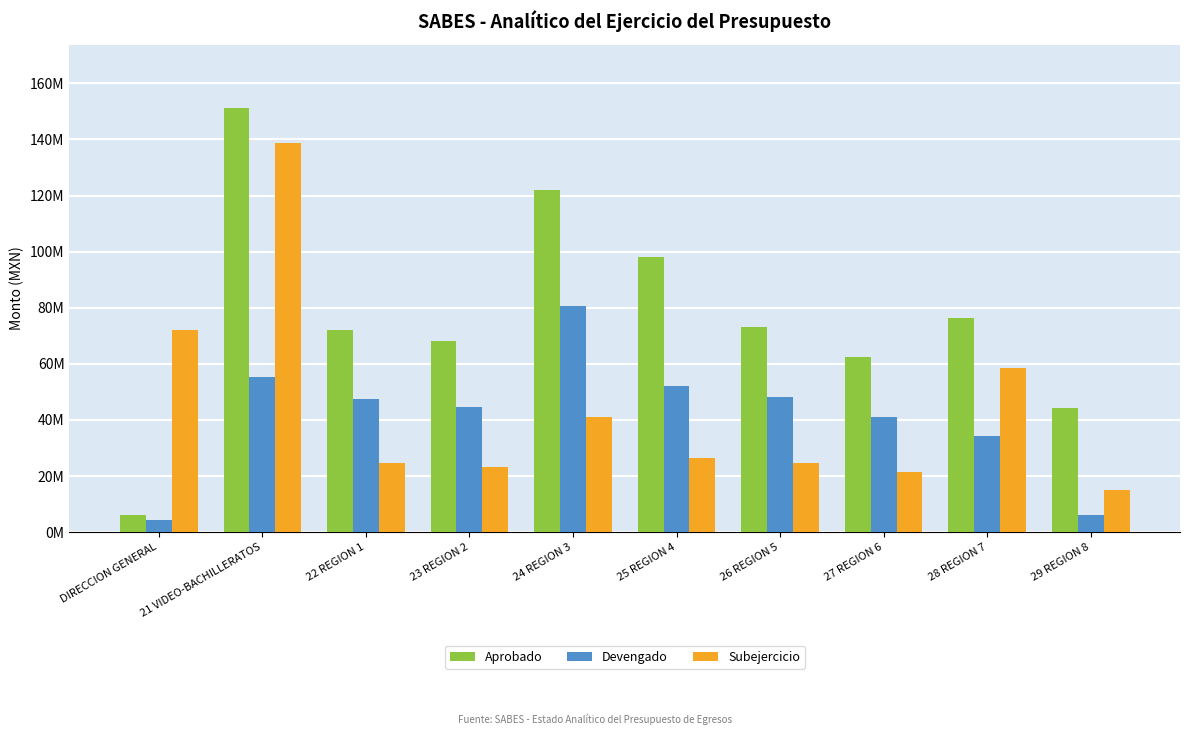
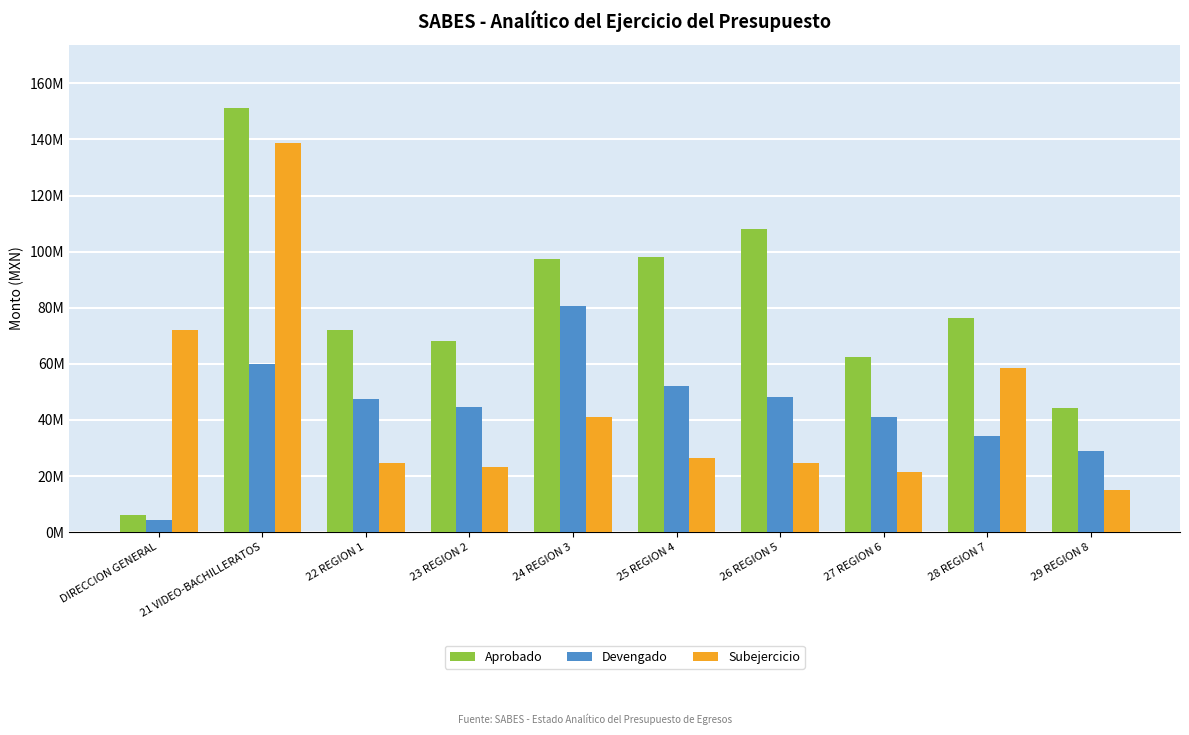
Devengado, 21 VIDEO-BACHILLERATOS: 55000000 -> 60000000
Aprobado, 24 REGION 3: 122000000 -> 97000000
Aprobado, 26 REGION 5: 73000000 -> 108000000
Devengado, 29 REGION 8: 6000000 -> 29000000
